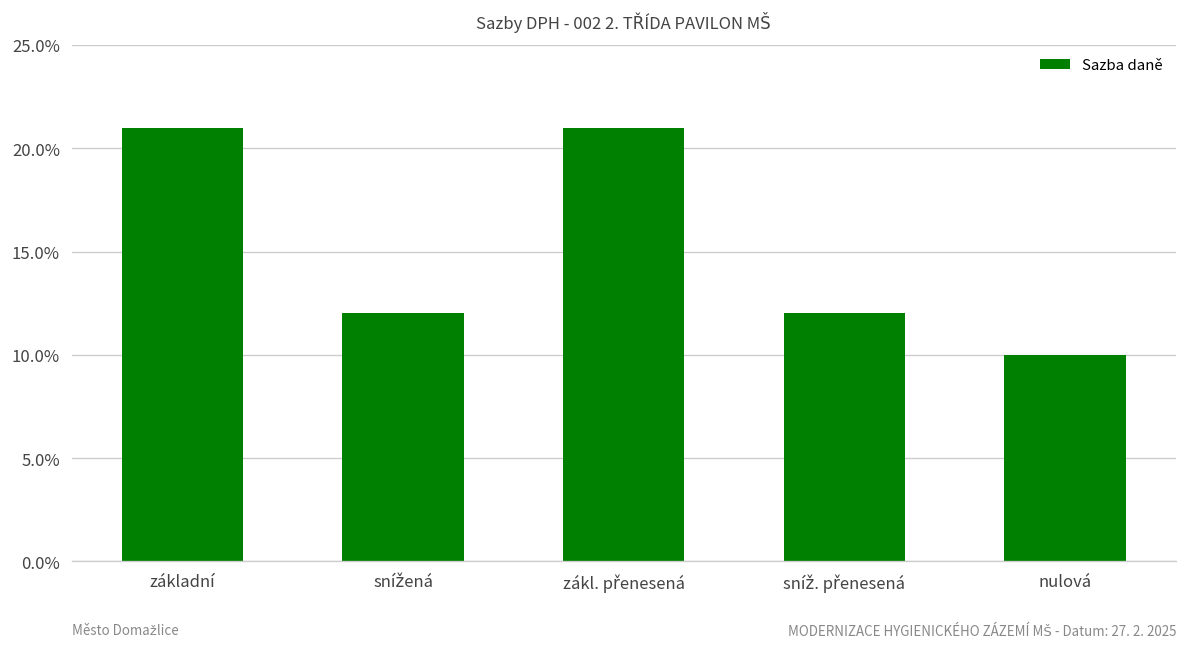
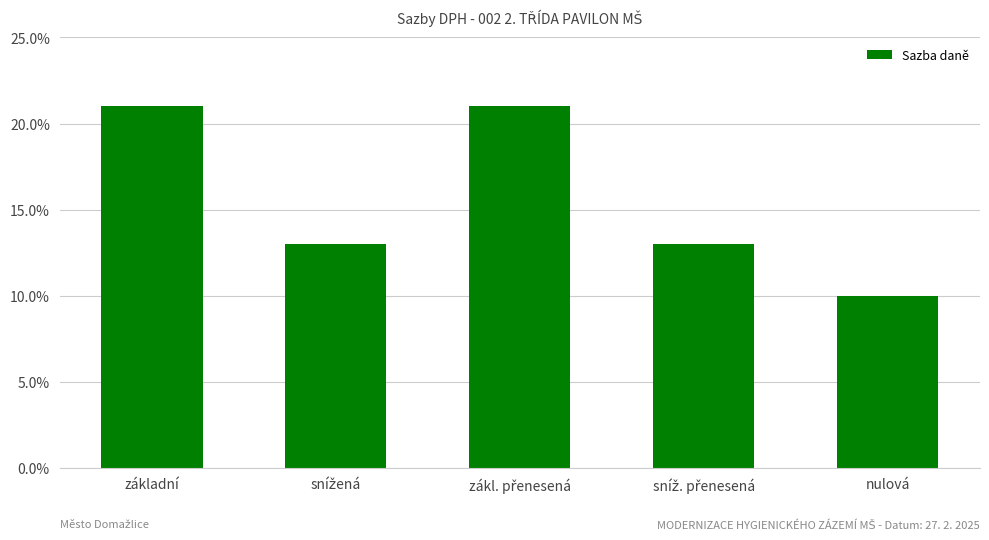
snížená: 12.0% -> 13.0%
sníž. přenesená: 12.0% -> 13.0%
